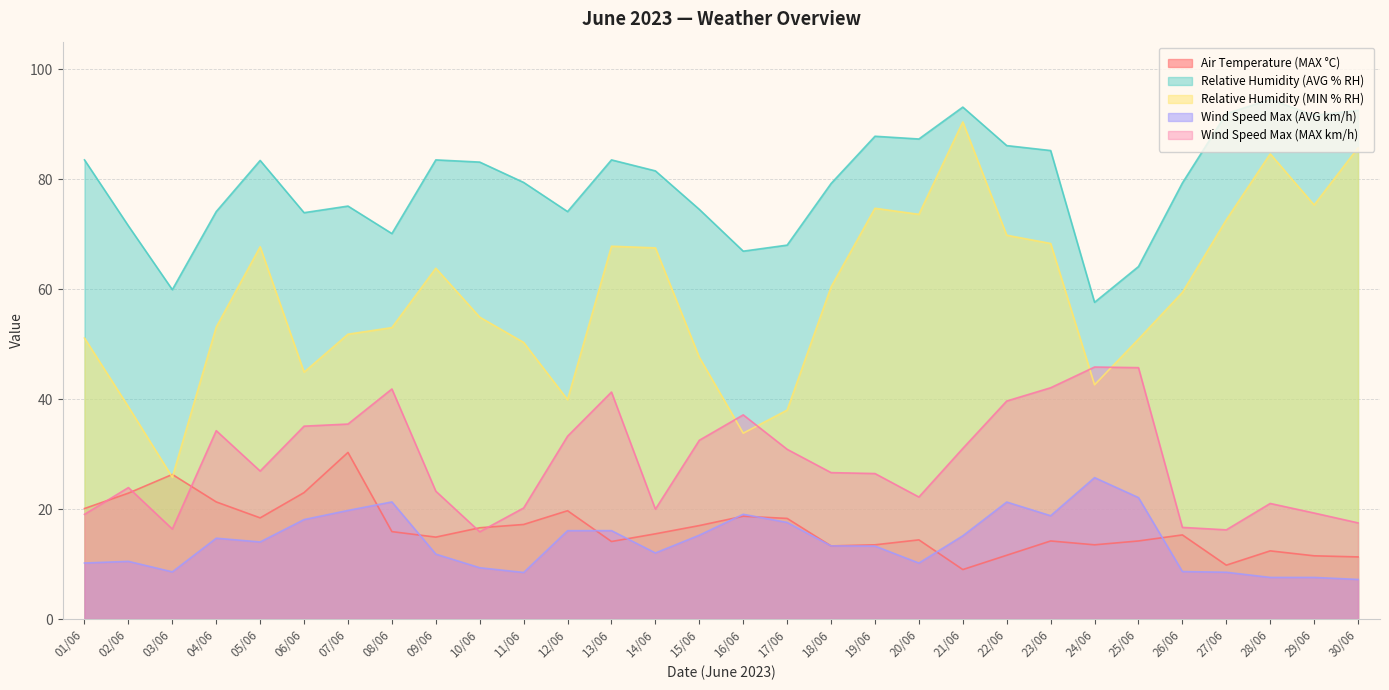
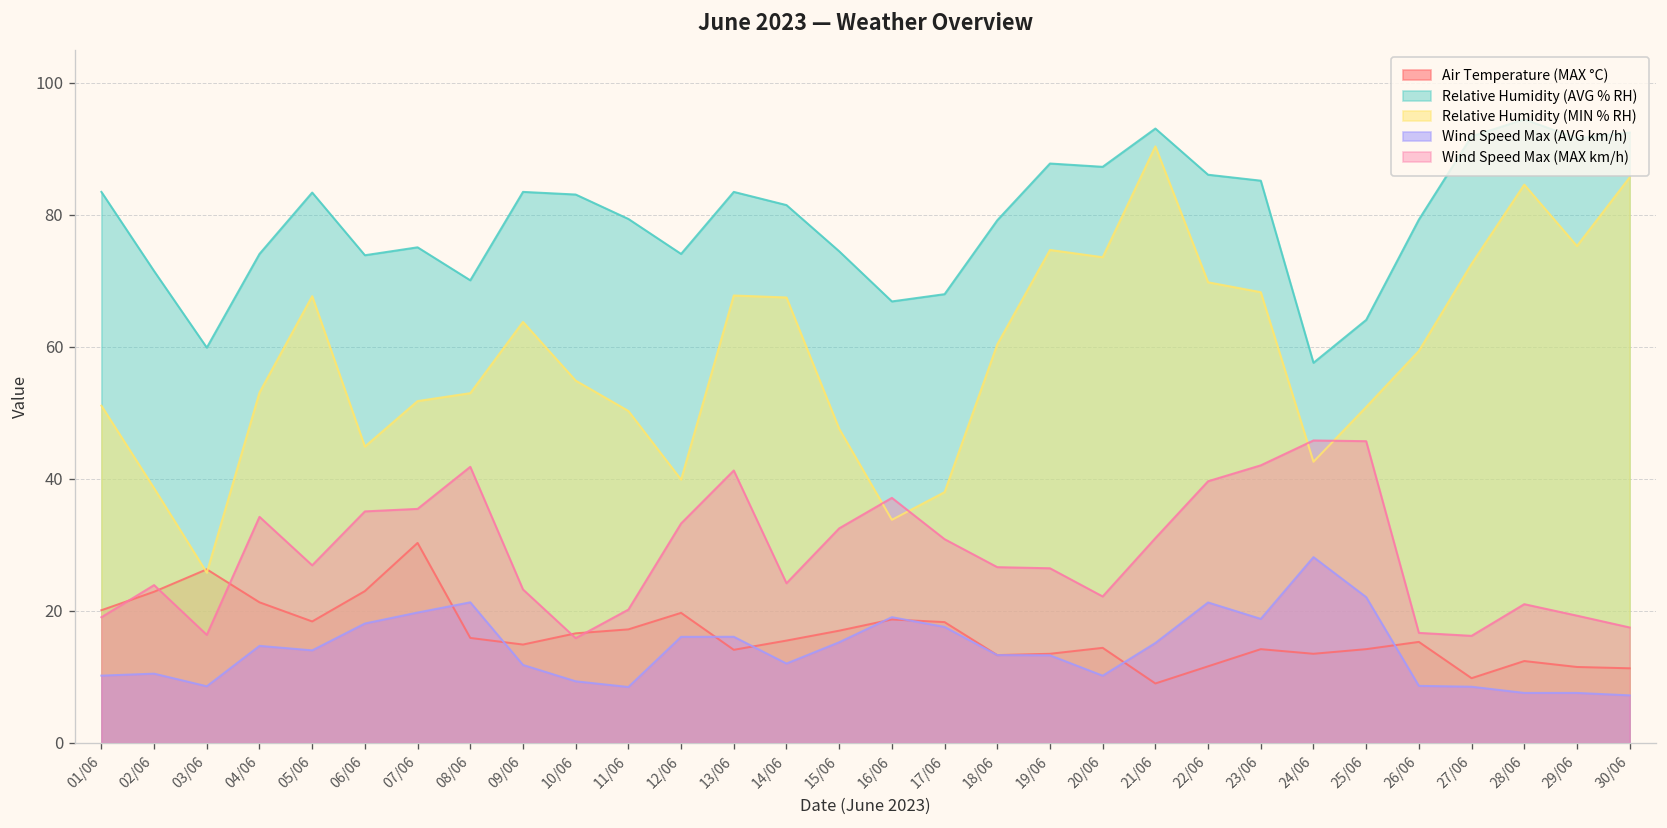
Wind Speed Max (MAX km/h), 14/06: 20 -> 24
Wind Speed Max (AVG km/h), 24/06: 26 -> 28
